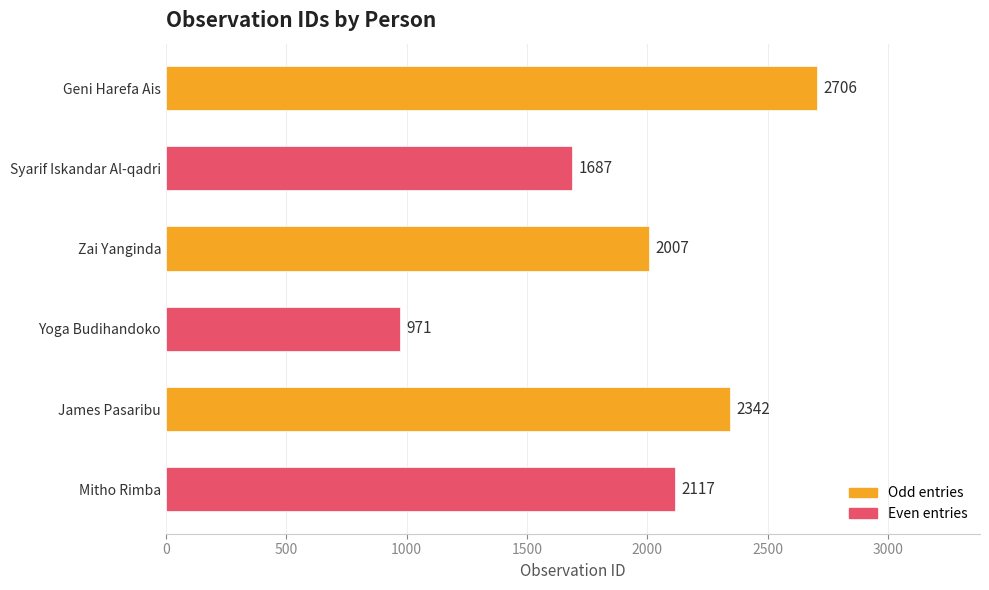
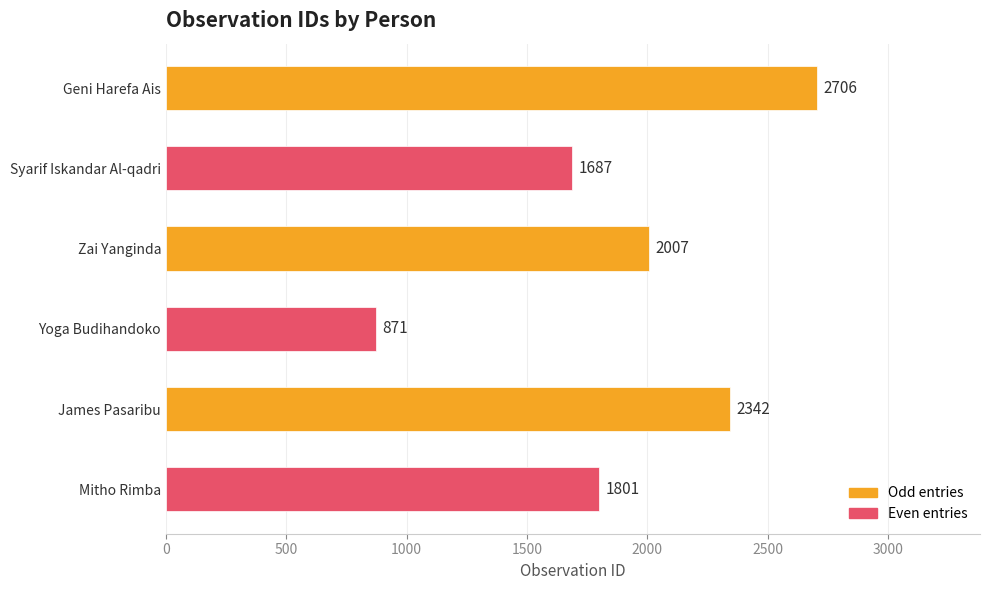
Yoga Budihandoko: 971 -> 871
Mitho Rimba: 2117 -> 1801
